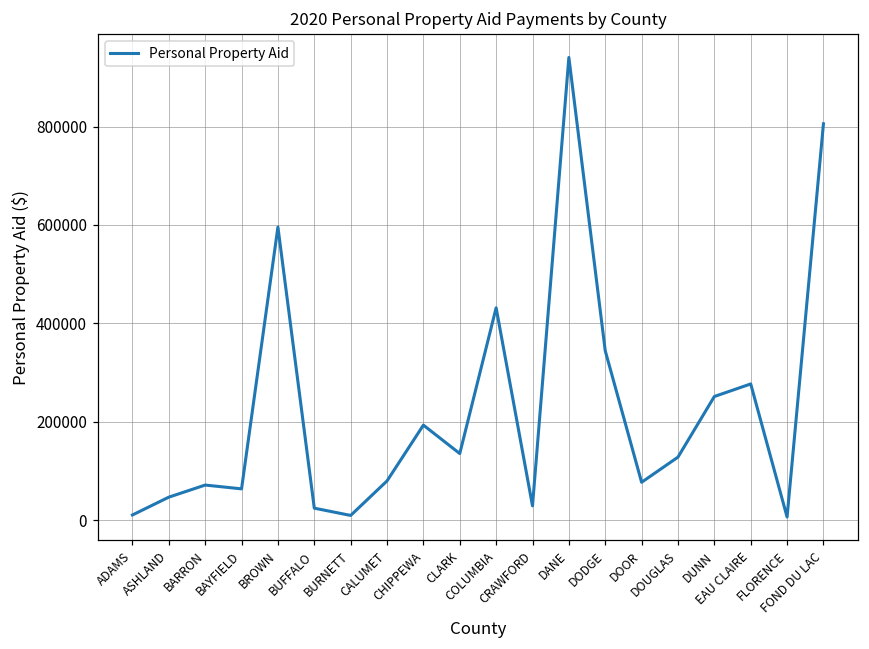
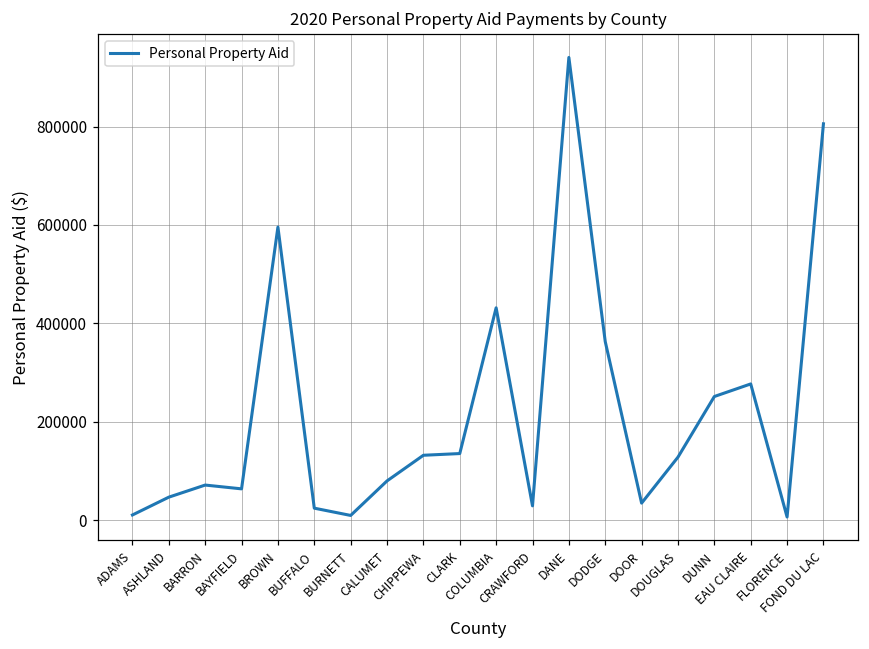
CHIPPEWA: 190000 -> 130000
DODGE: 340000 -> 360000
DOOR: 80000 -> 30000
